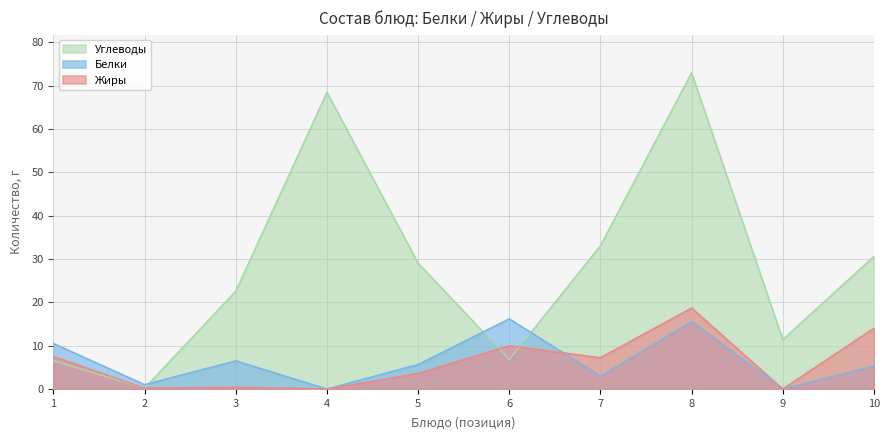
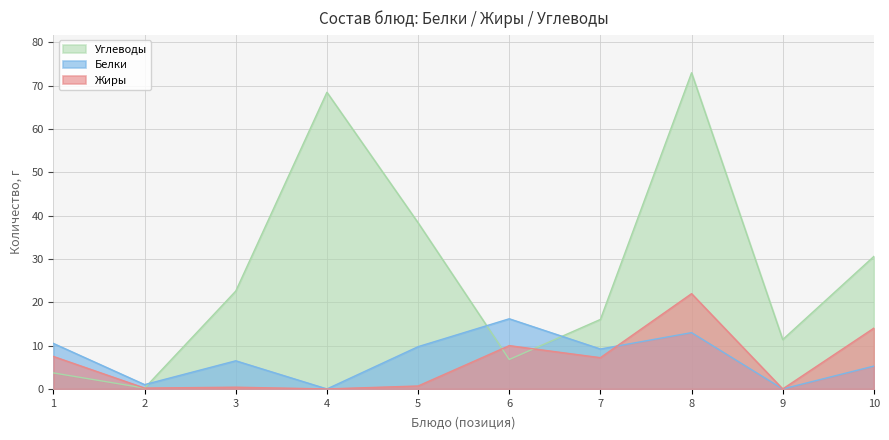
Углеводы, 1: 7 -> 4
Углеводы, 5: 29 -> 38
Белки, 5: 6 -> 10
Жиры, 5: 4 -> 1
Углеводы, 7: 33 -> 16
Белки, 7: 3 -> 9
Белки, 8: 16 -> 13
Жиры, 8: 19 -> 22
